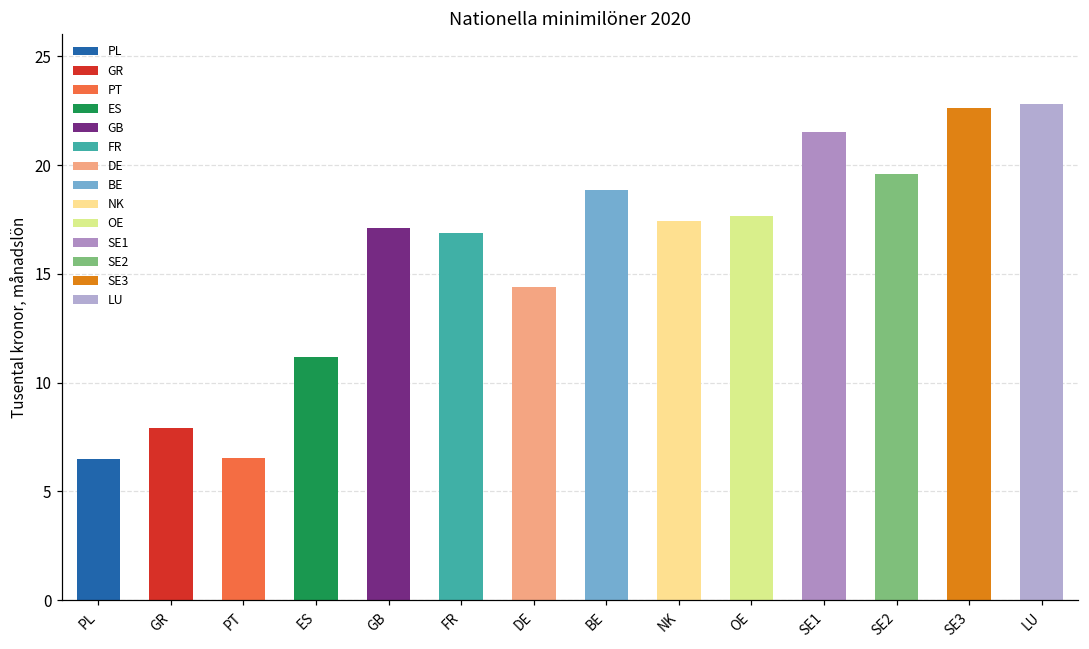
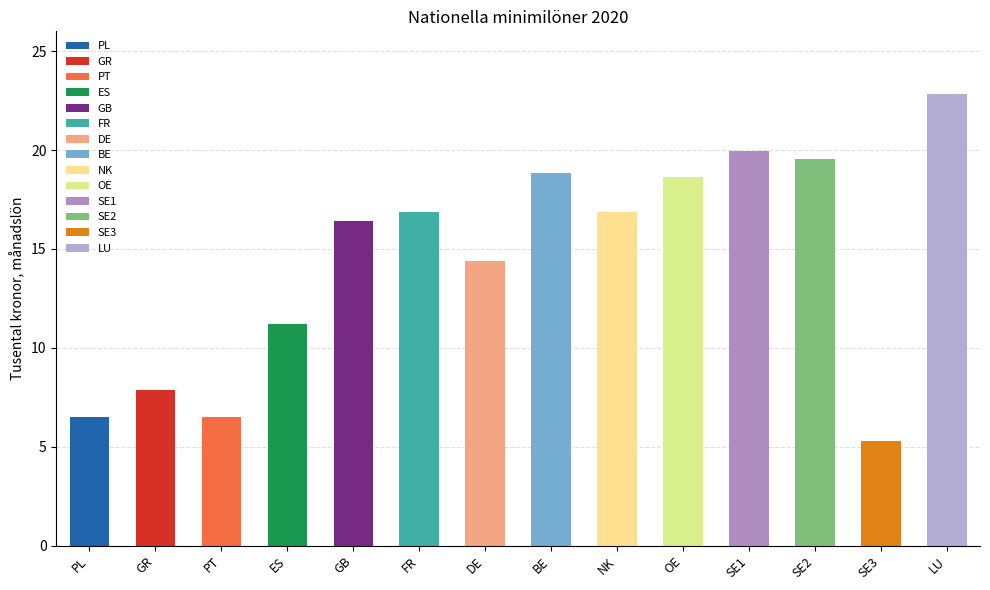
GB: 17.1 -> 16.4
NK: 17.4 -> 16.9
OE: 17.6 -> 18.6
SE1: 21.5 -> 19.9
SE3: 22.6 -> 5.3
